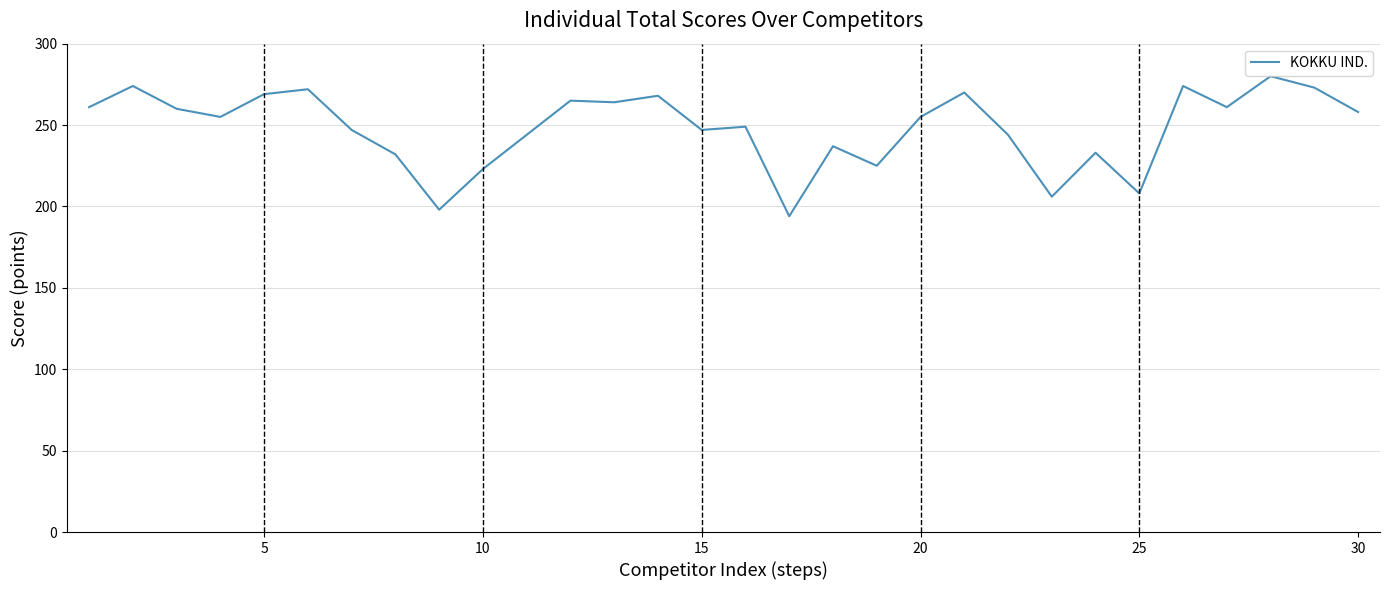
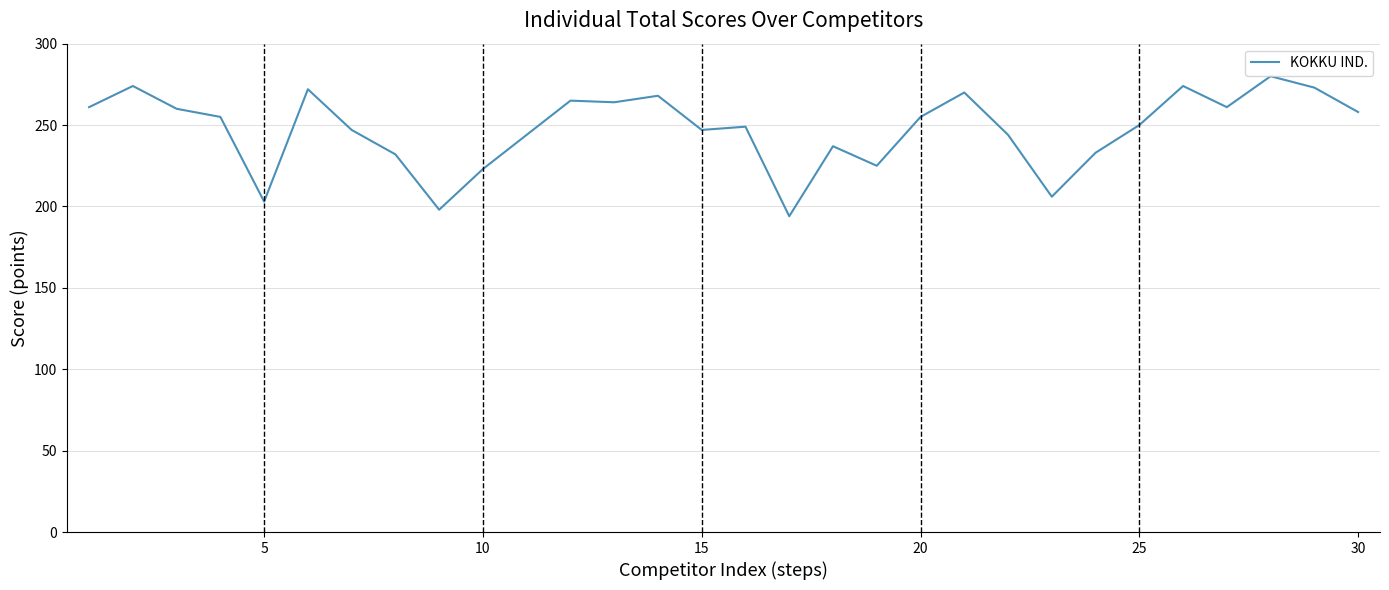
5: 269 -> 203
25: 208 -> 250
